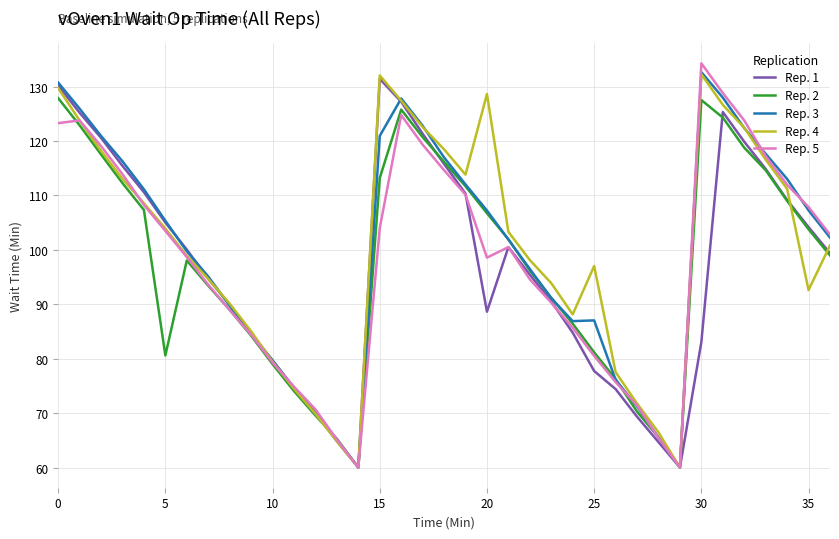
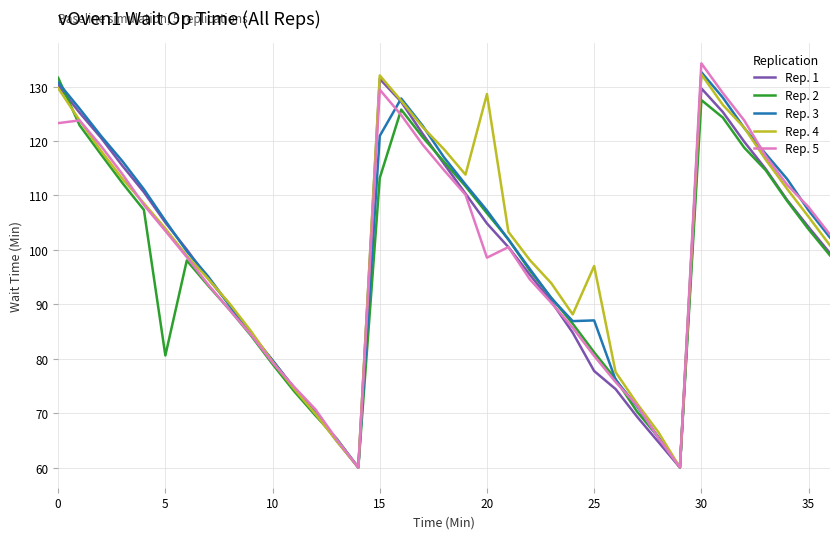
Rep. 2, 0: 128 -> 132
Rep. 5, 15: 104 -> 129
Rep. 1, 20: 89 -> 105
Rep. 1, 30: 83 -> 130
Rep. 4, 35: 93 -> 106
